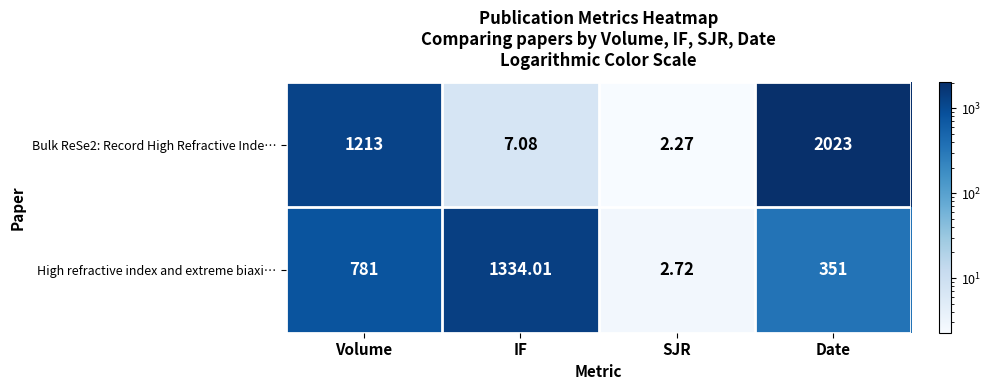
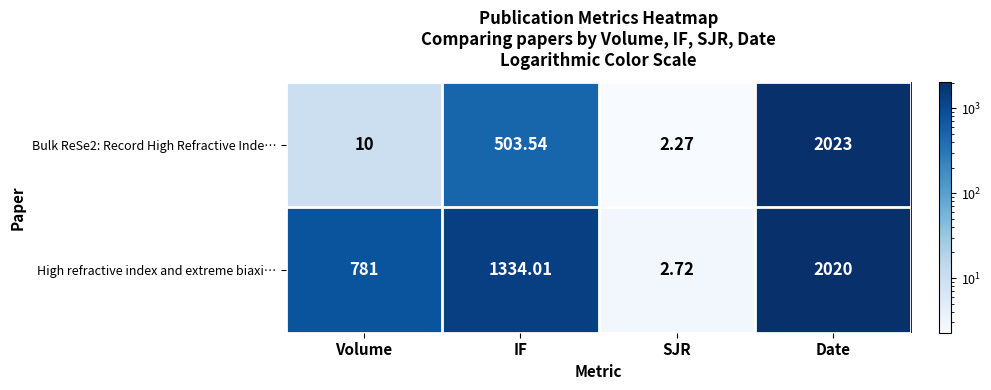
Bulk ReSe2: Record High Refractive Inde…, Volume: 1213 -> 10
Bulk ReSe2: Record High Refractive Inde…, IF: 7.08 -> 503.54
High refractive index and extreme biaxi…, Date: 351 -> 2020
